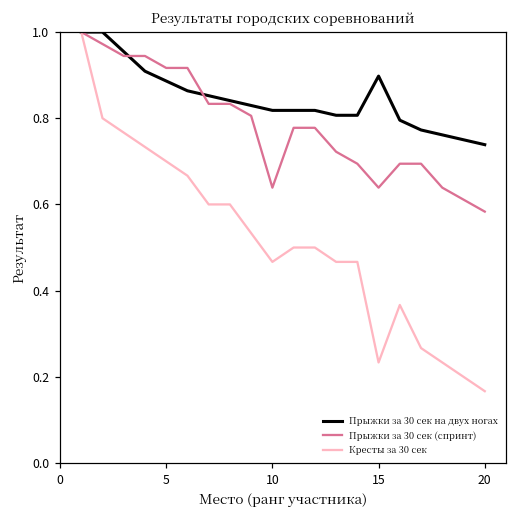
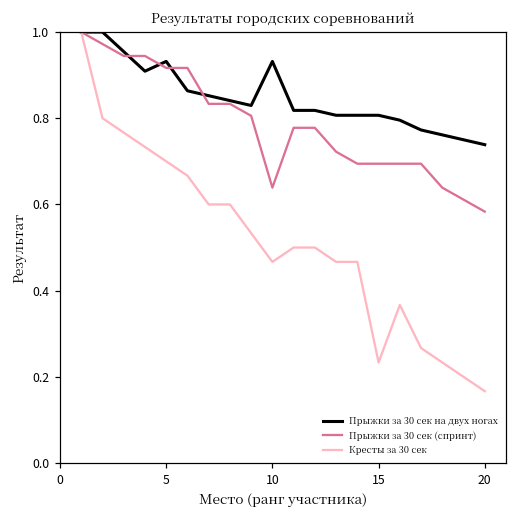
Прыжки за 30 сек на двух ногах, 5: 0.89 -> 0.93
Прыжки за 30 сек на двух ногах, 10: 0.82 -> 0.93
Прыжки за 30 сек на двух ногах, 15: 0.90 -> 0.81
Прыжки за 30 сек (спринт), 15: 0.64 -> 0.69
